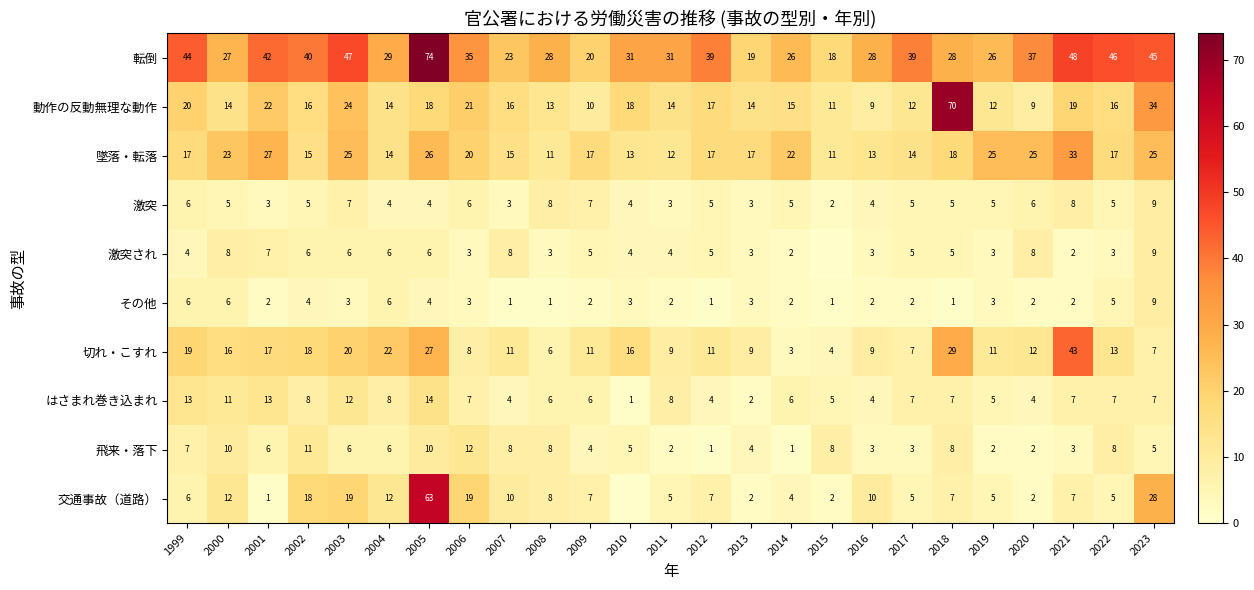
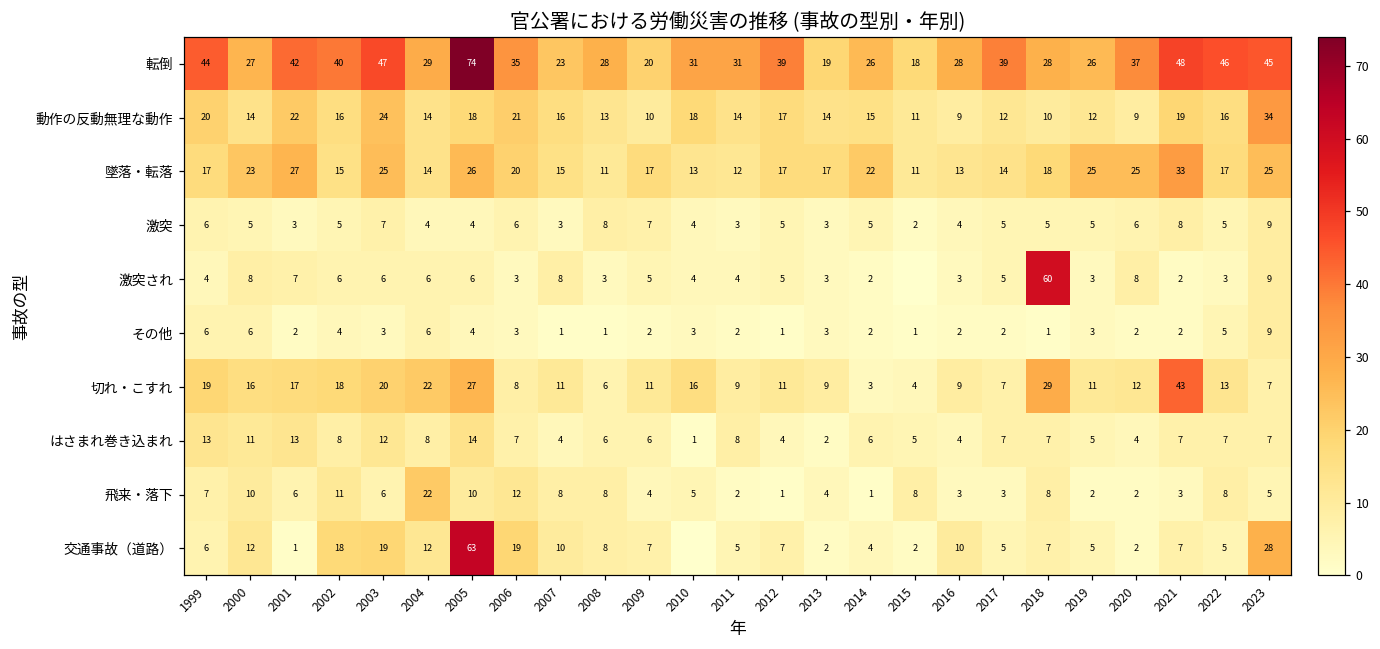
動作の反動無理な動作, 2018: 70 -> 10
激突され, 2018: 5 -> 60
飛来・落下, 2004: 6 -> 22
